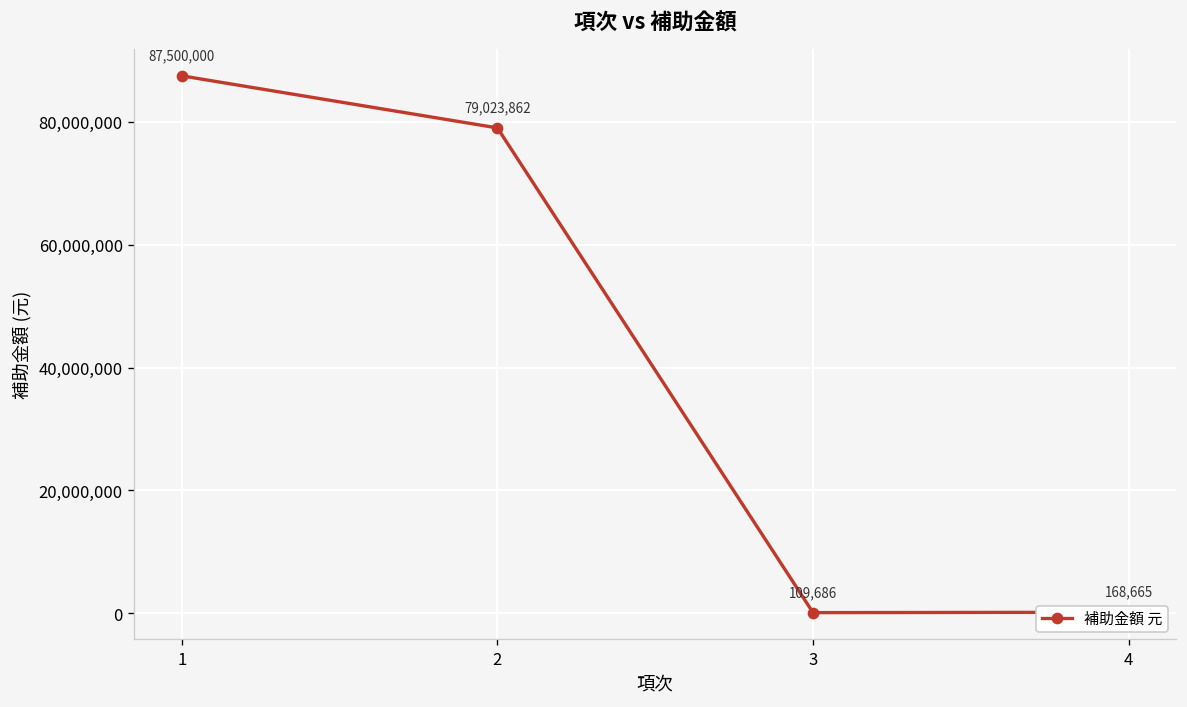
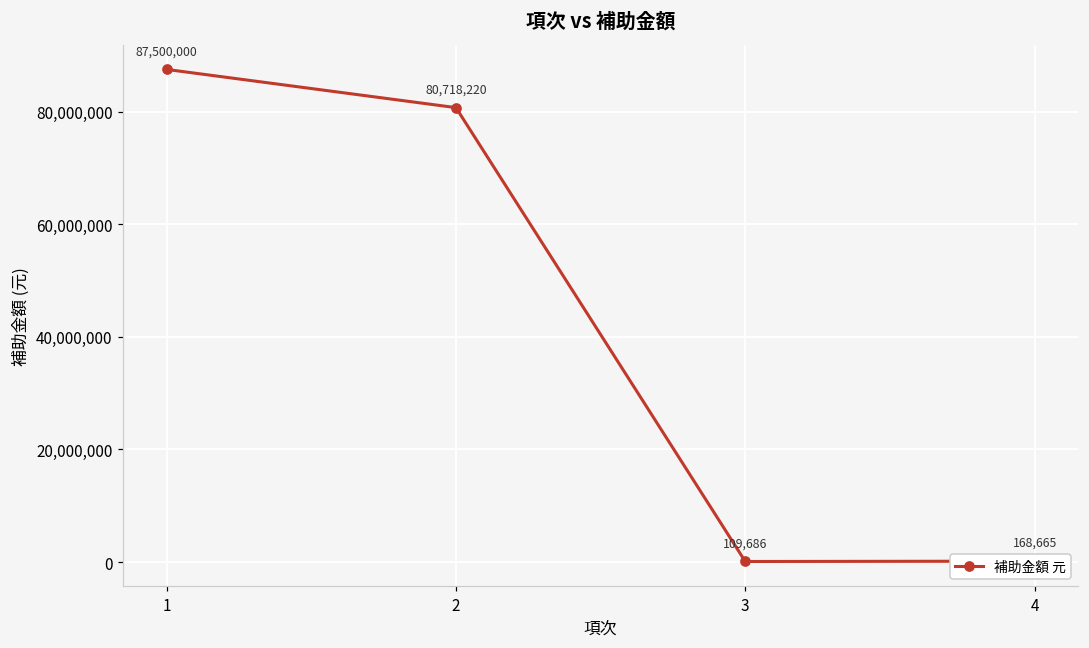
2: 79,023,862 -> 80,718,220
